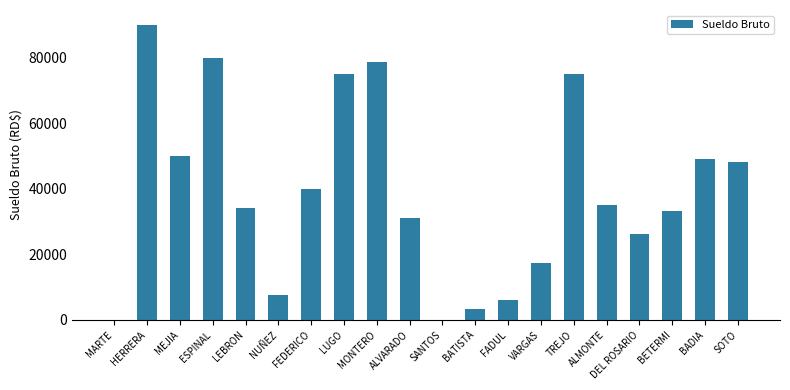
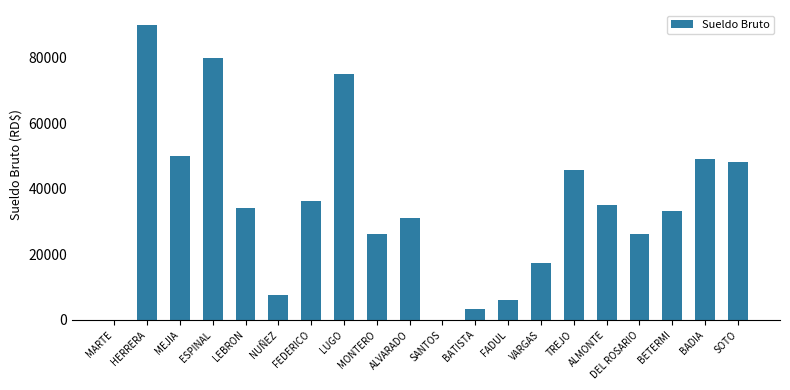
FEDERICO: 40000 -> 36000
MONTERO: 79000 -> 26000
TREJO: 75000 -> 46000
